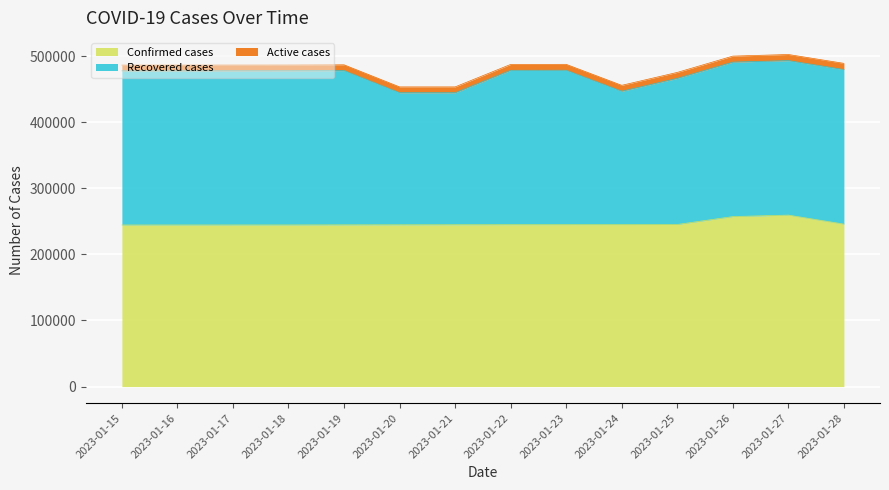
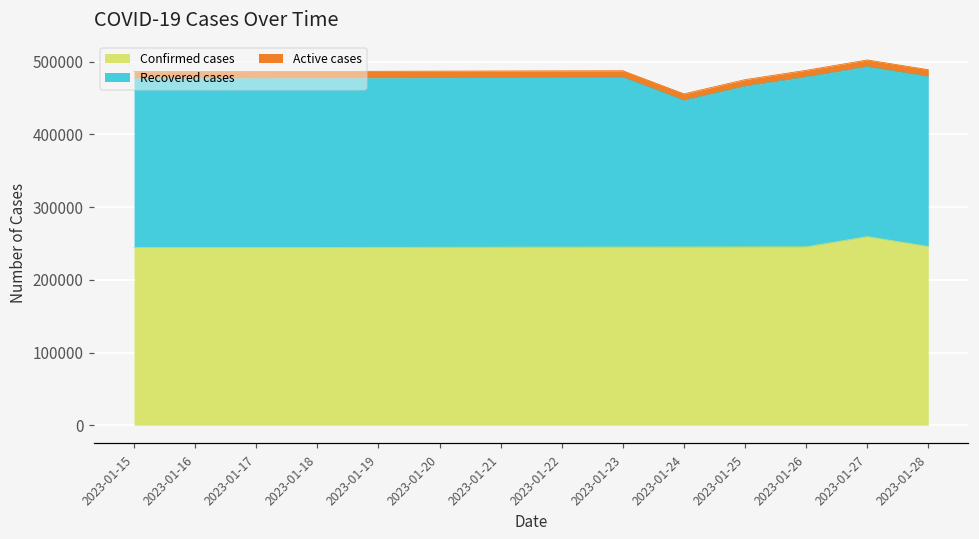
Recovered cases, 2023-01-20: 200000 -> 230000
Recovered cases, 2023-01-21: 200000 -> 230000
Confirmed cases, 2023-01-26: 260000 -> 250000
